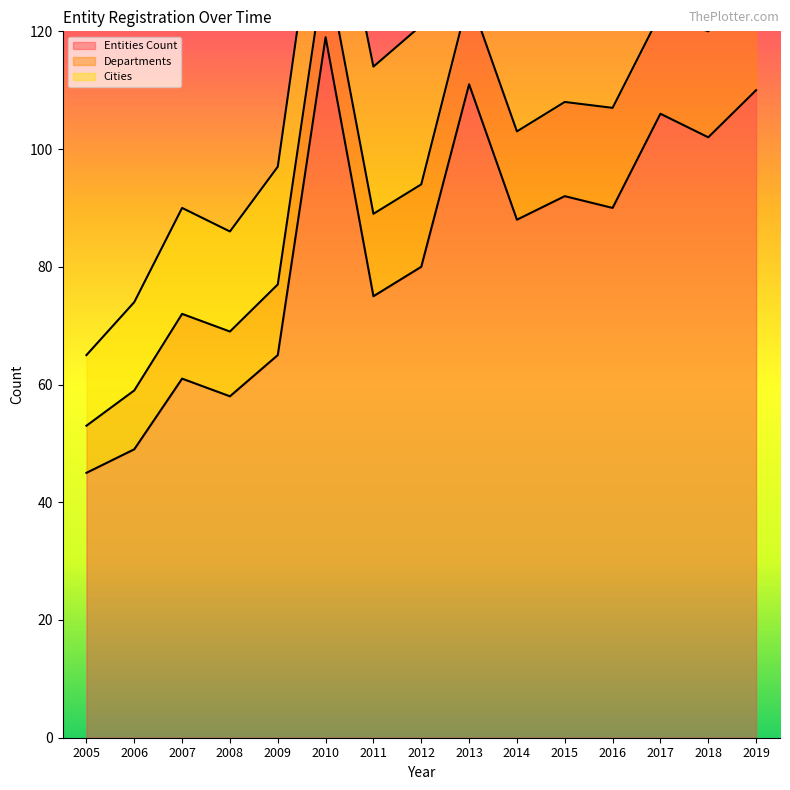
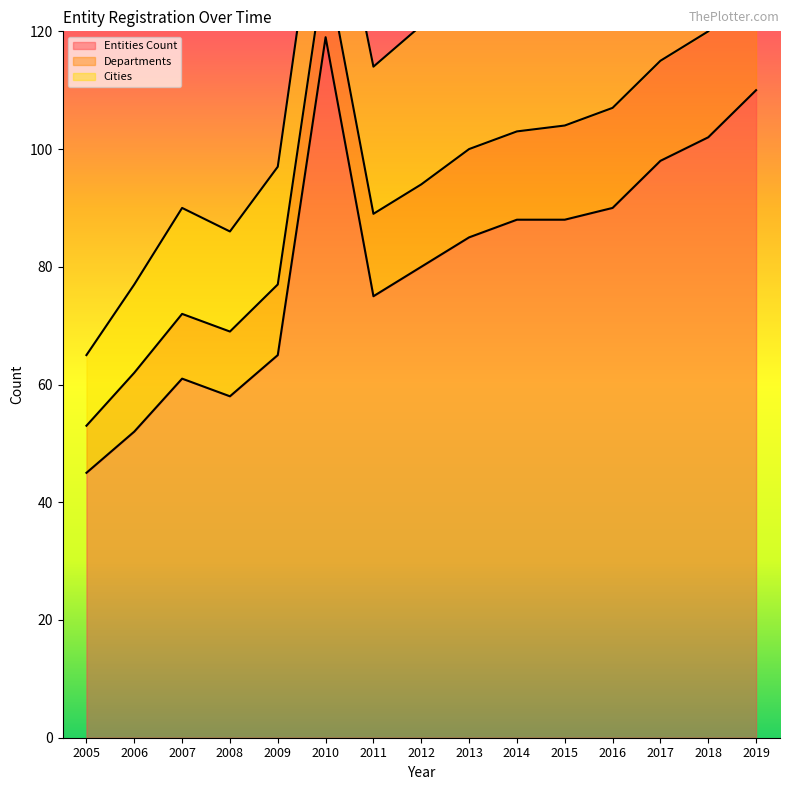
Entities Count, 2006: 49 -> 52
Entities Count, 2013: 111 -> 85
Entities Count, 2015: 92 -> 88
Entities Count, 2017: 106 -> 98
